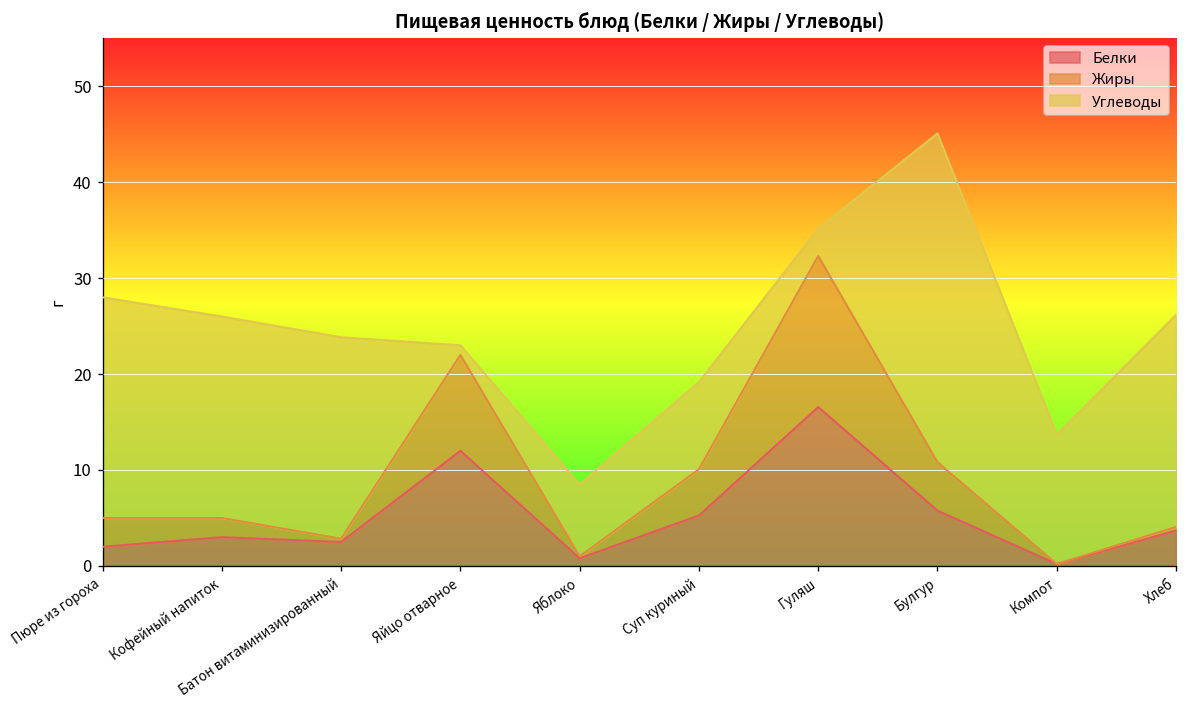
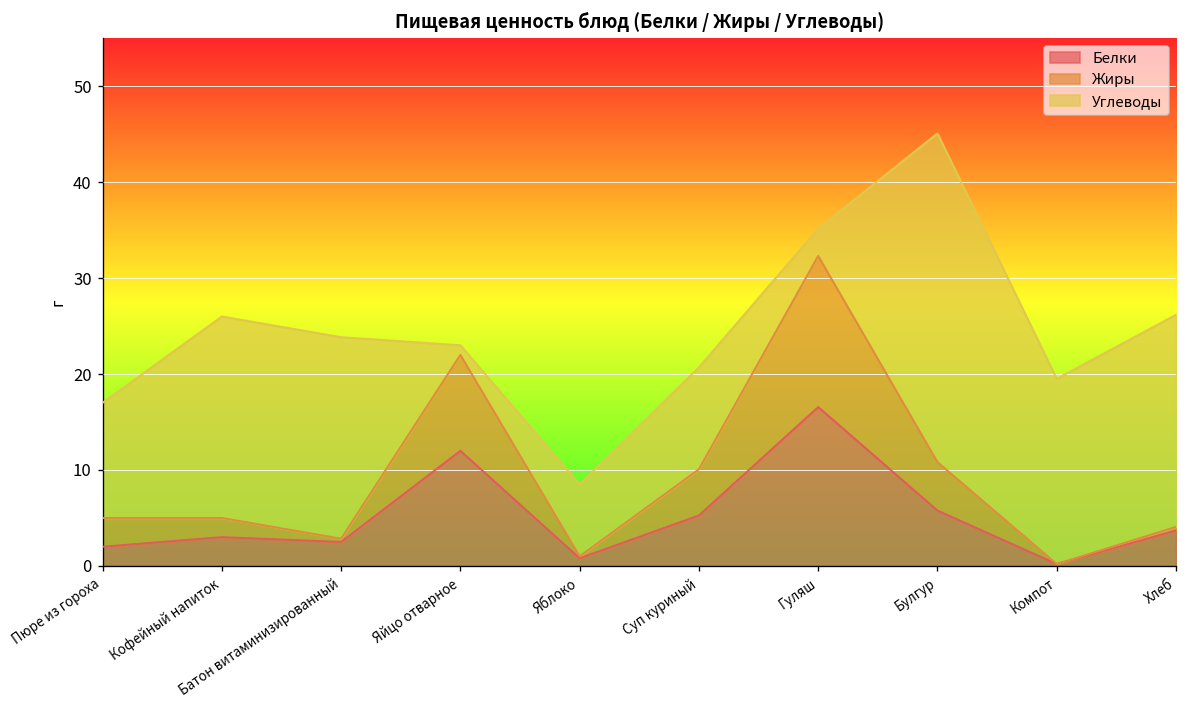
Углеводы, Пюре из гороха: 23 -> 12
Углеводы, Суп куриный: 9 -> 11
Углеводы, Компот: 14 -> 19
